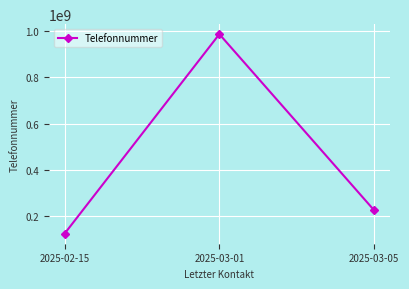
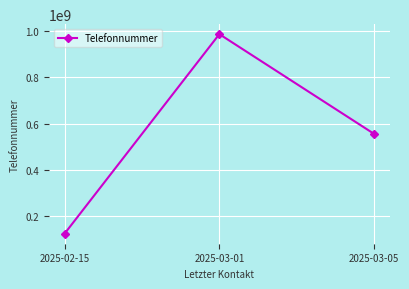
2025-03-05: 220000000 -> 560000000
